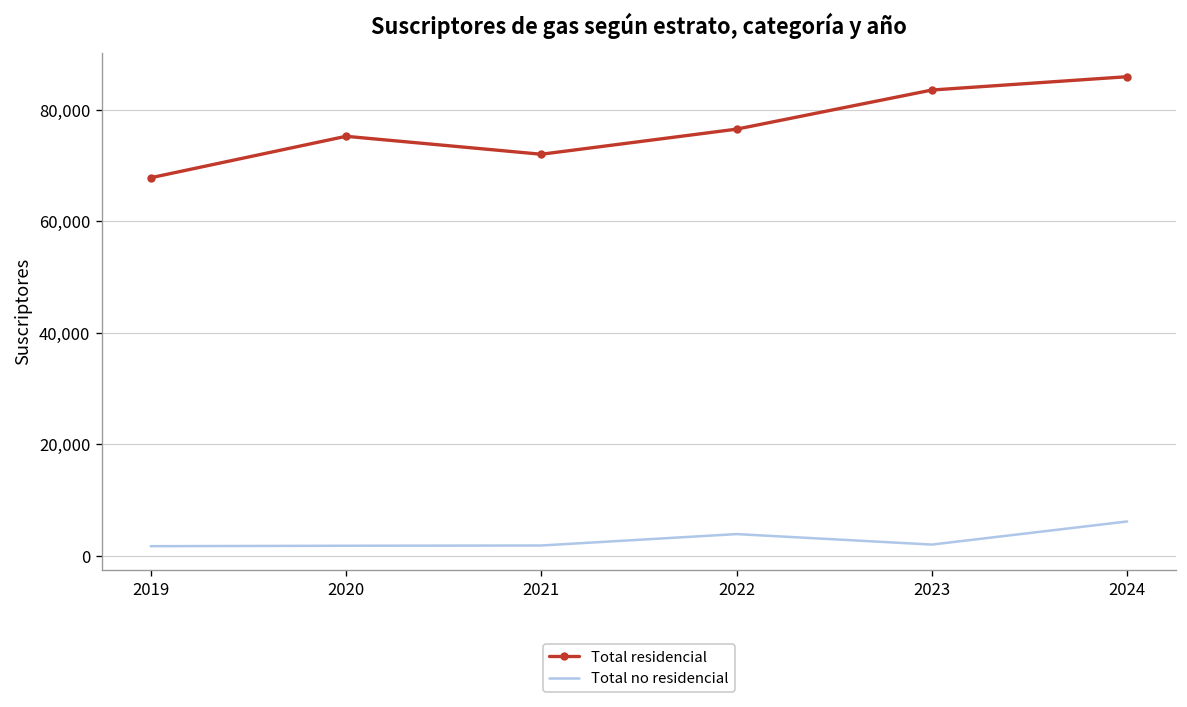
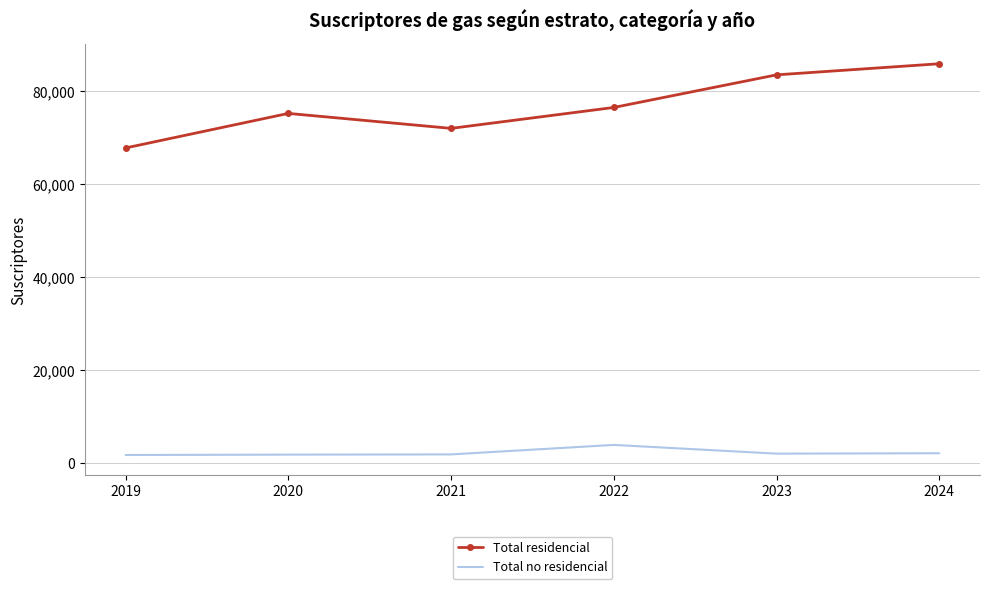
Total no residencial, 2024: 6,000 -> 2,000
